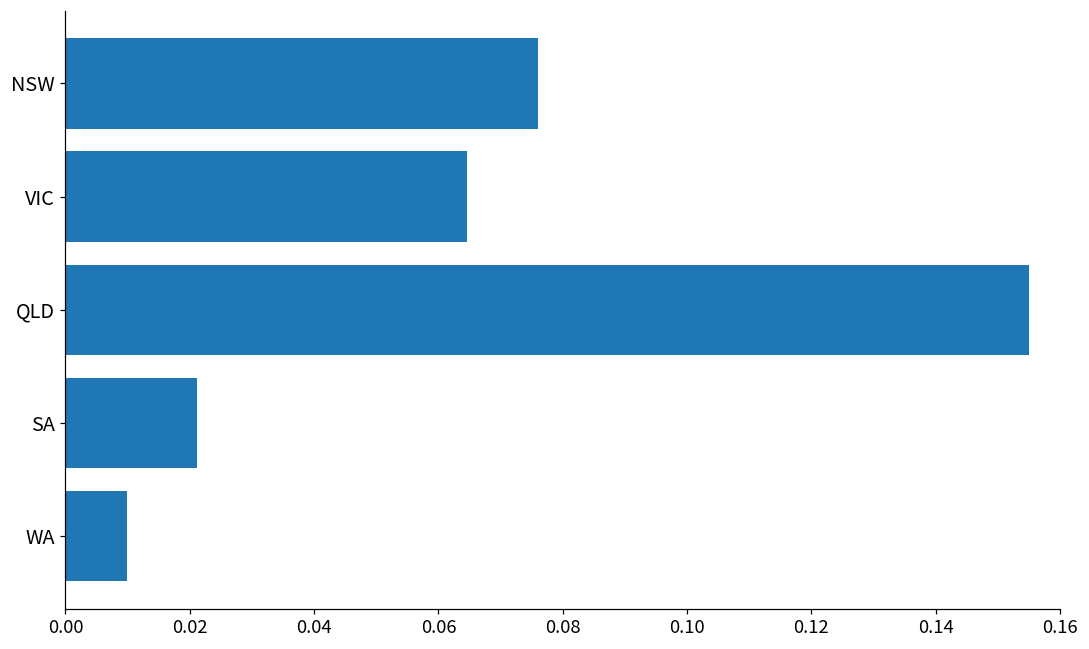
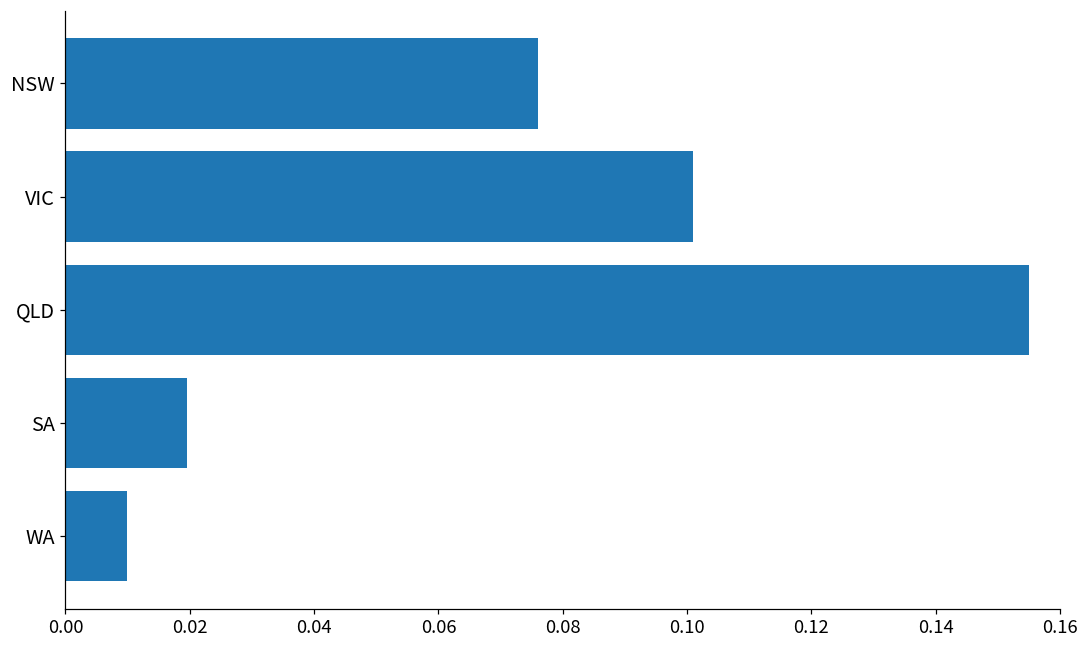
VIC: 0.065 -> 0.101
SA: 0.021 -> 0.020
